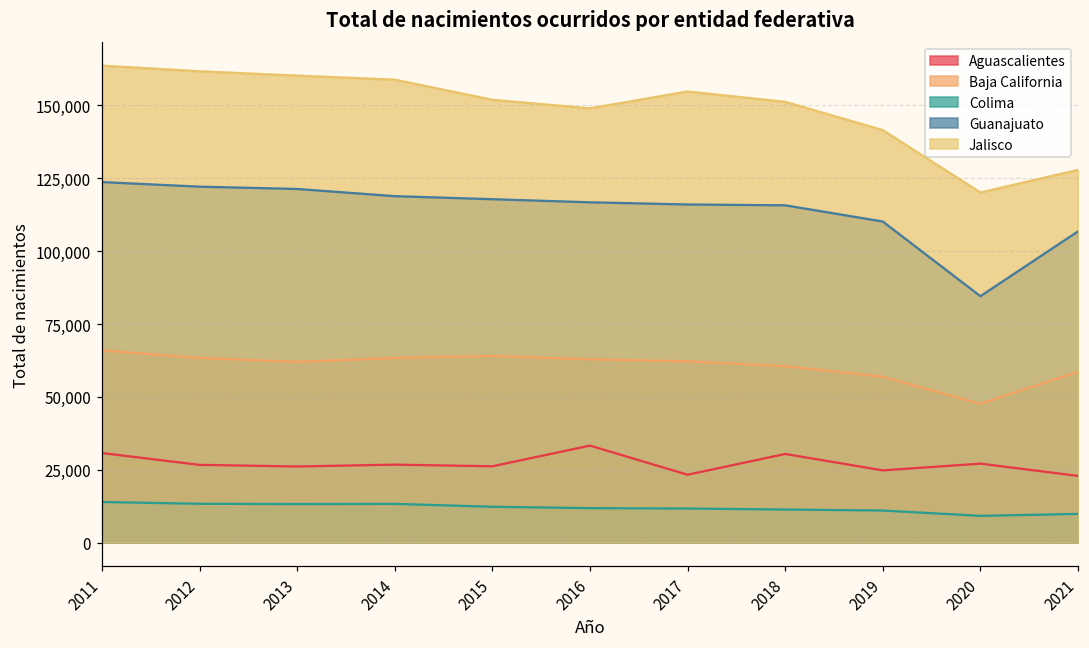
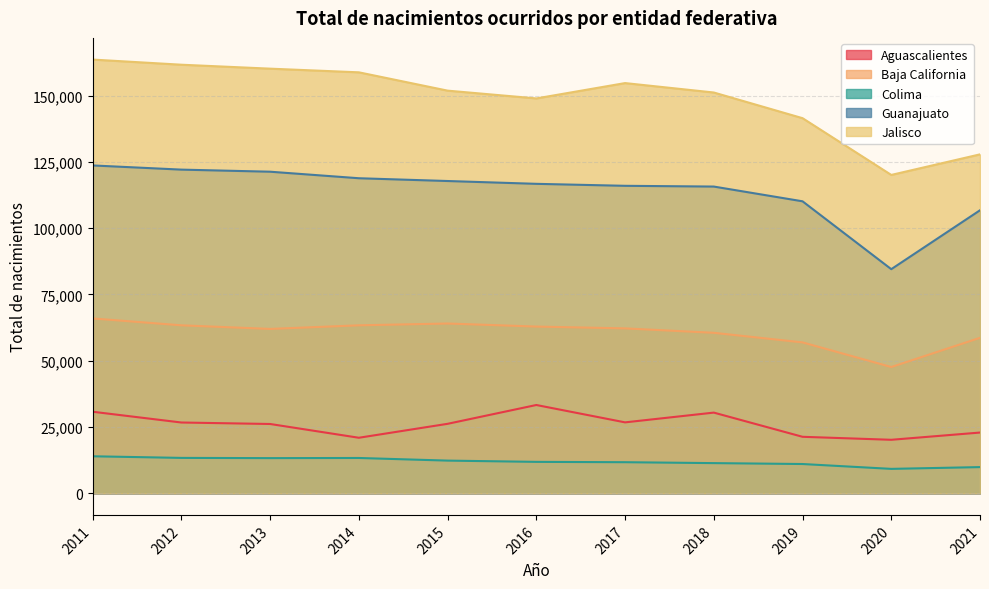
Aguascalientes, 2014: 27,000 -> 21,000
Aguascalientes, 2017: 23,000 -> 27,000
Aguascalientes, 2019: 25,000 -> 21,000
Aguascalientes, 2020: 27,000 -> 20,000
